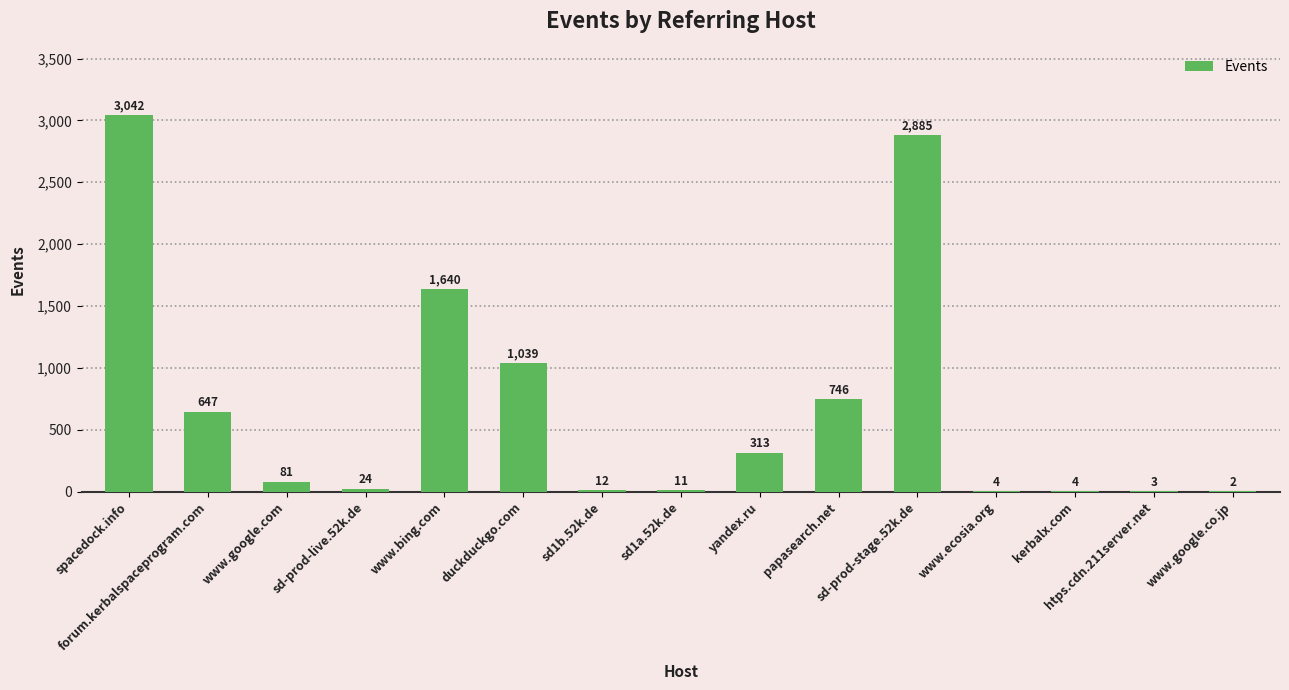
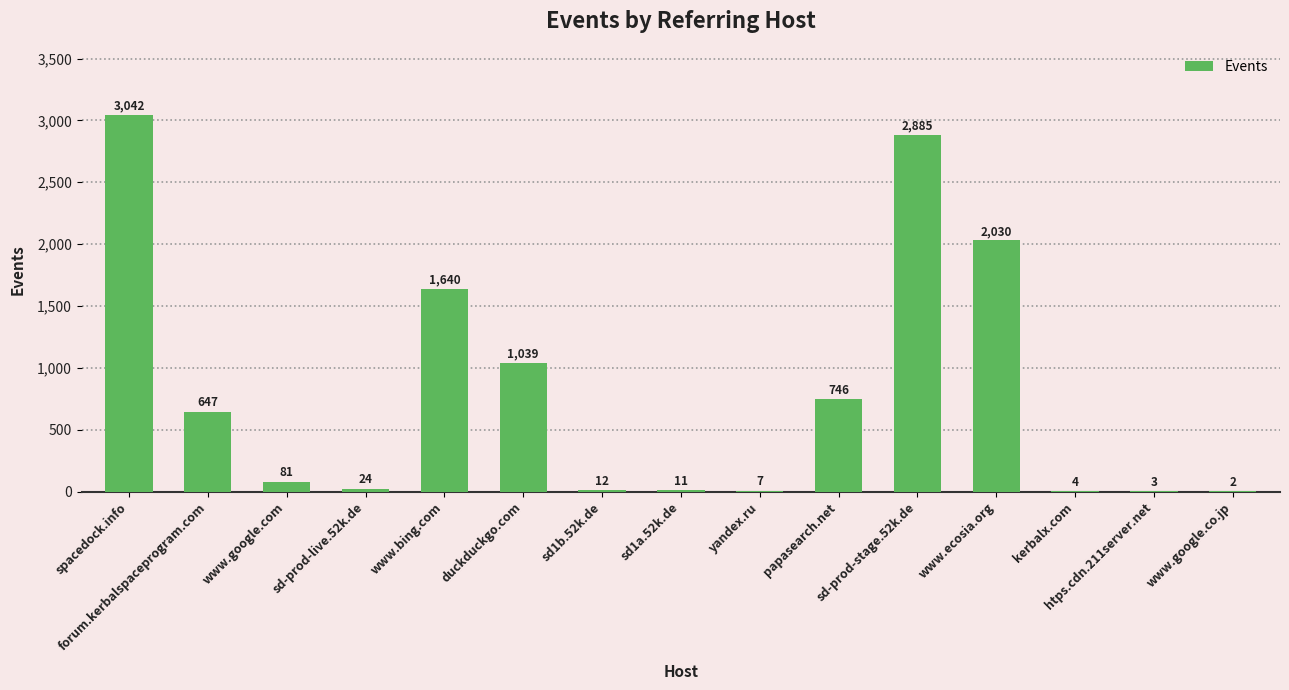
yandex.ru: 313 -> 7
www.ecosia.org: 4 -> 2,030
